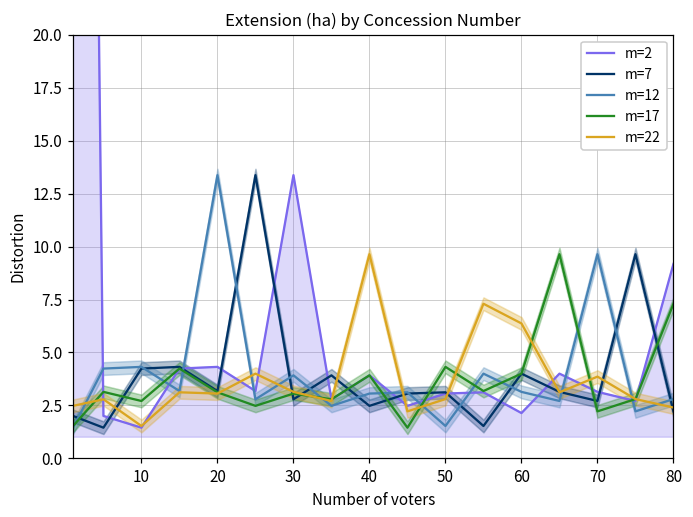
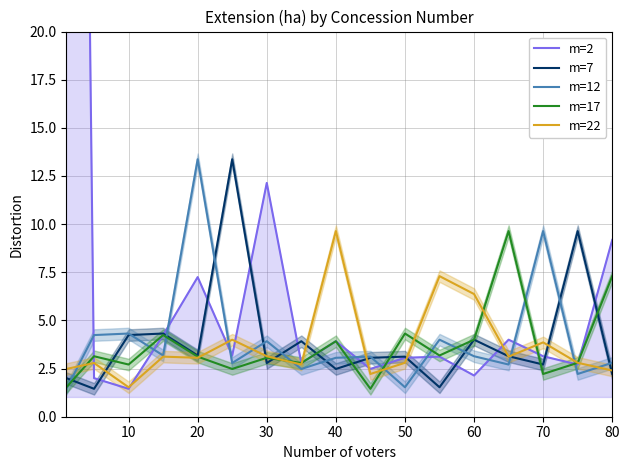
m=2, 20: 4.3 -> 7.3
m=2, 30: 13.4 -> 12.1
